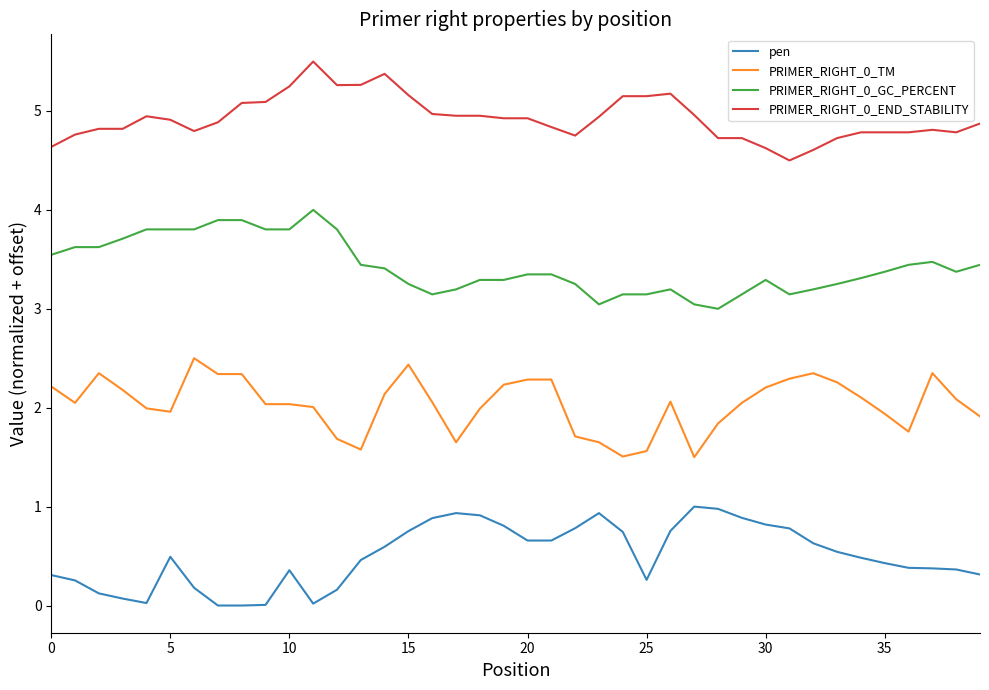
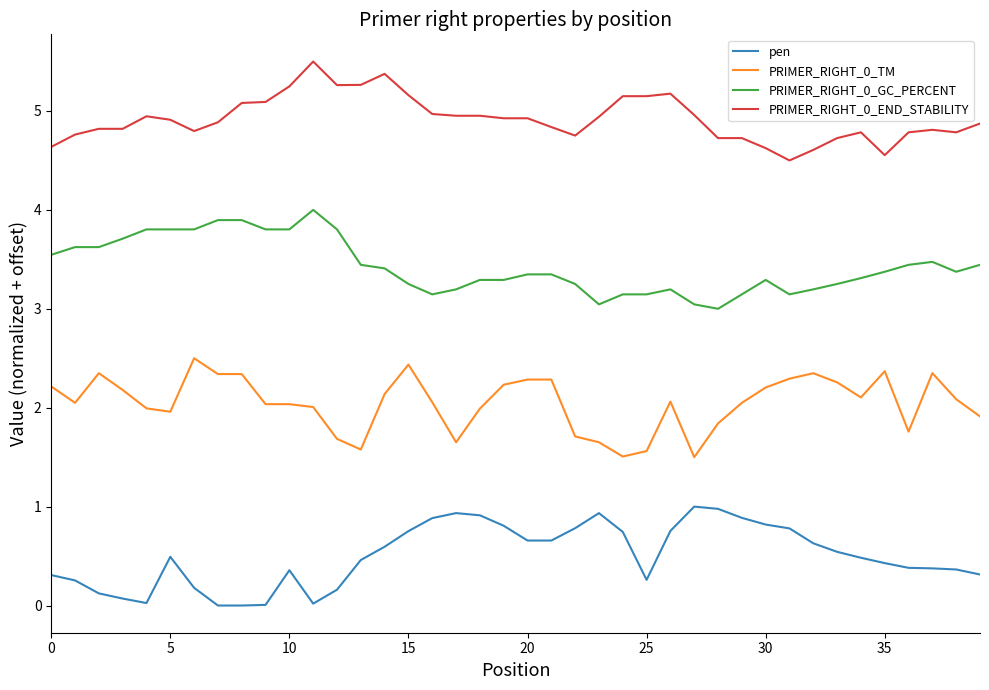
PRIMER_RIGHT_0_TM, 35: 1.9 -> 2.4
PRIMER_RIGHT_0_END_STABILITY, 35: 4.8 -> 4.6
